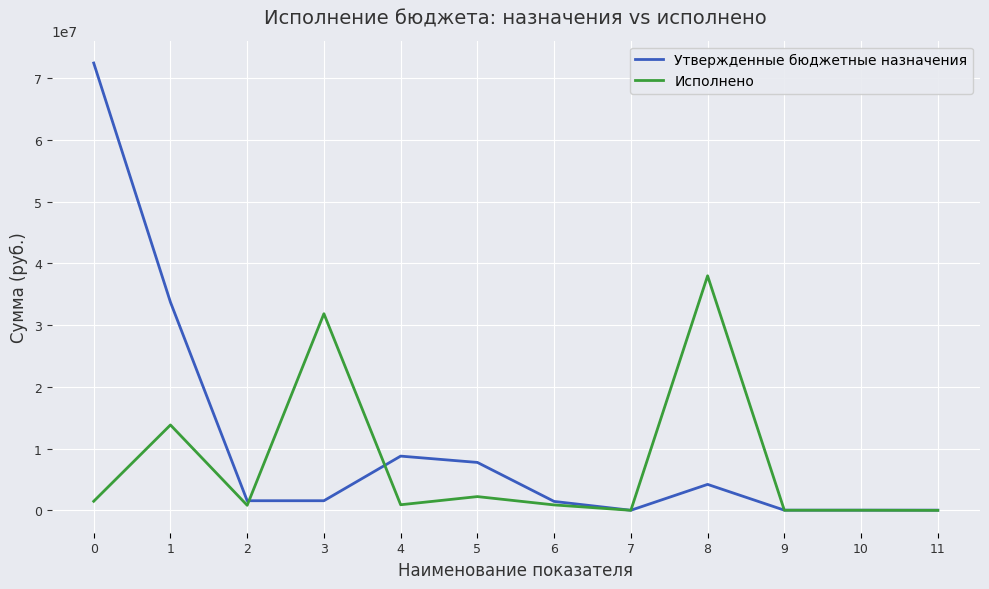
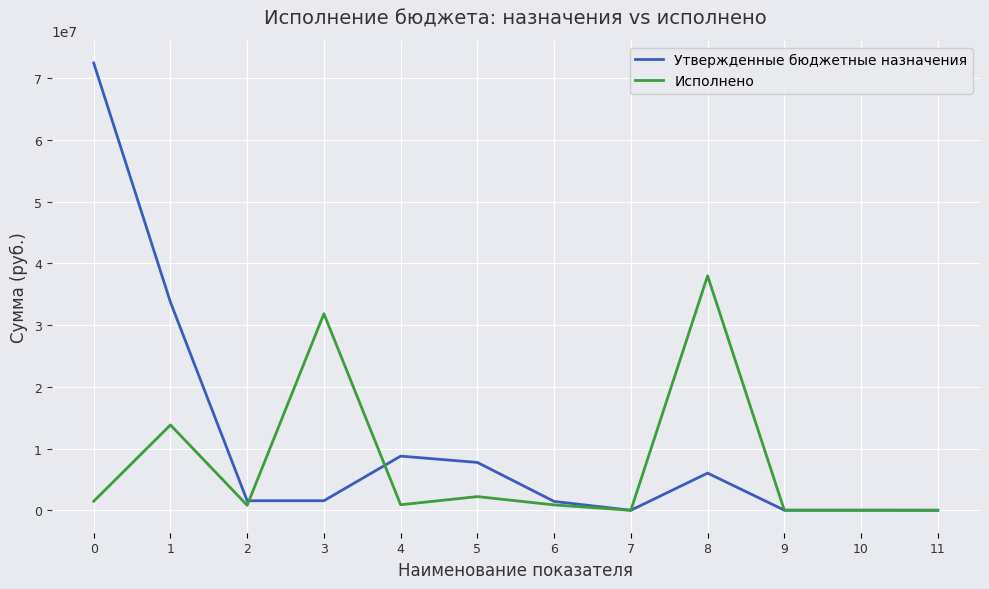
Утвержденные бюджетные назначения, 8: 4000000 -> 6000000
